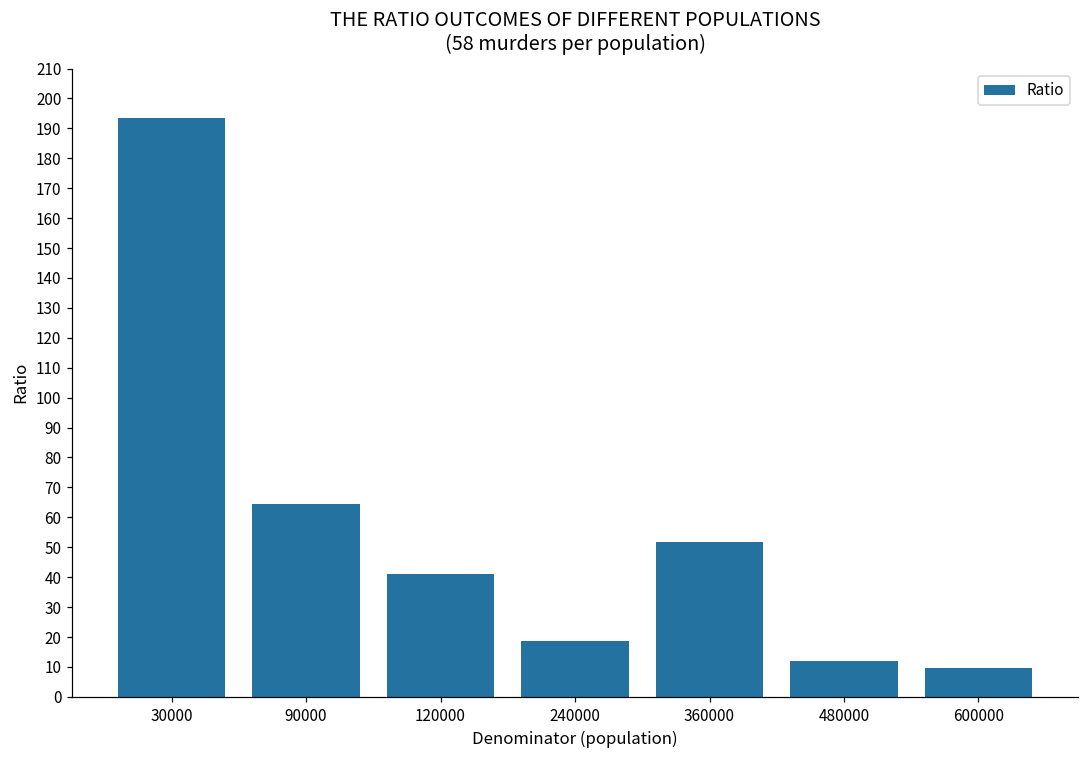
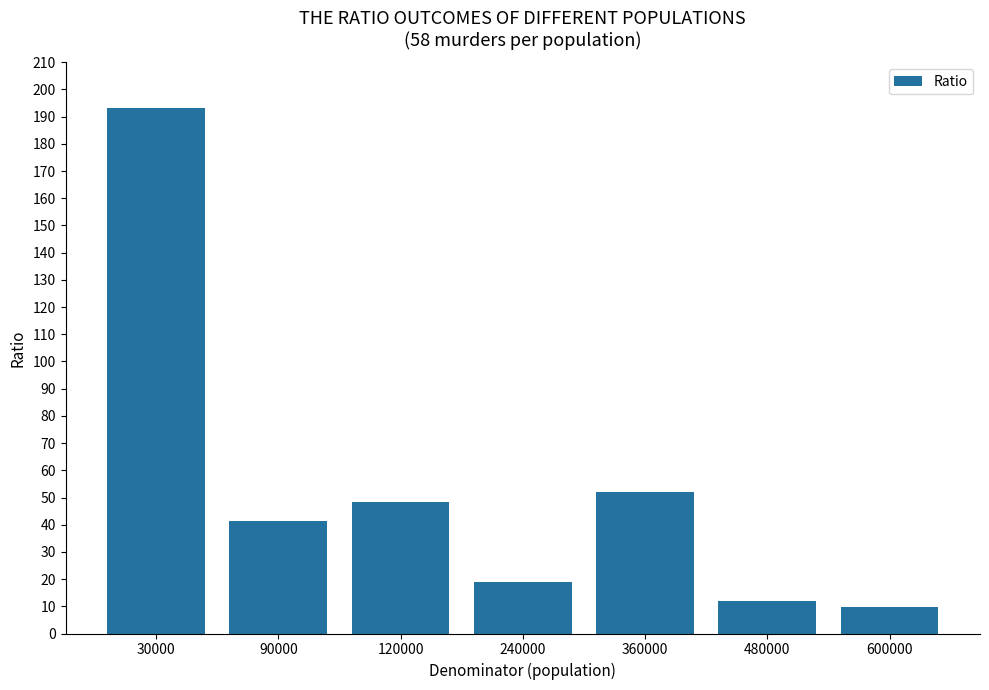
90000: 64 -> 41
120000: 41 -> 48
